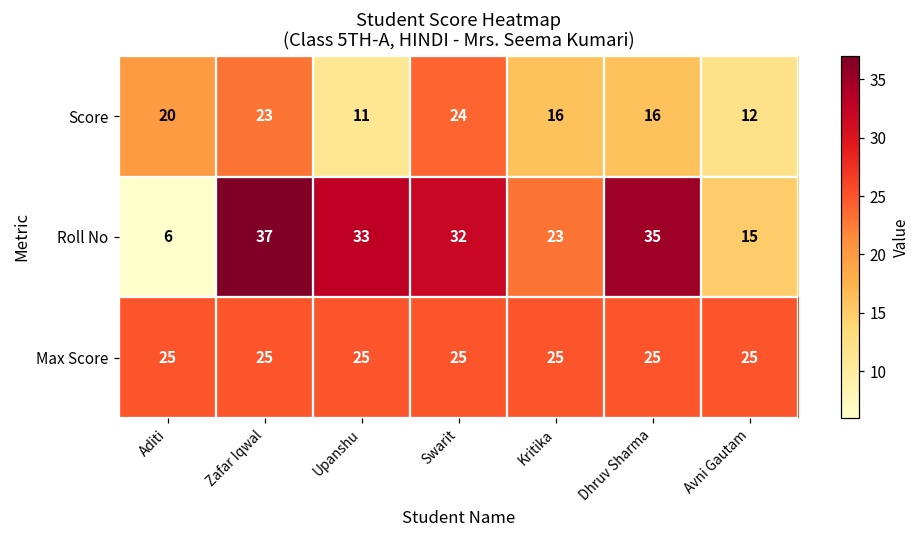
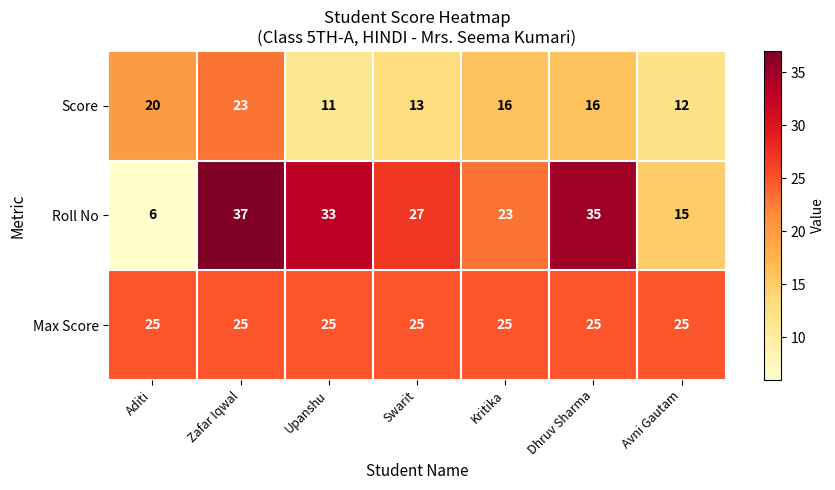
Score, Swarit: 24 -> 13
Roll No, Swarit: 32 -> 27
